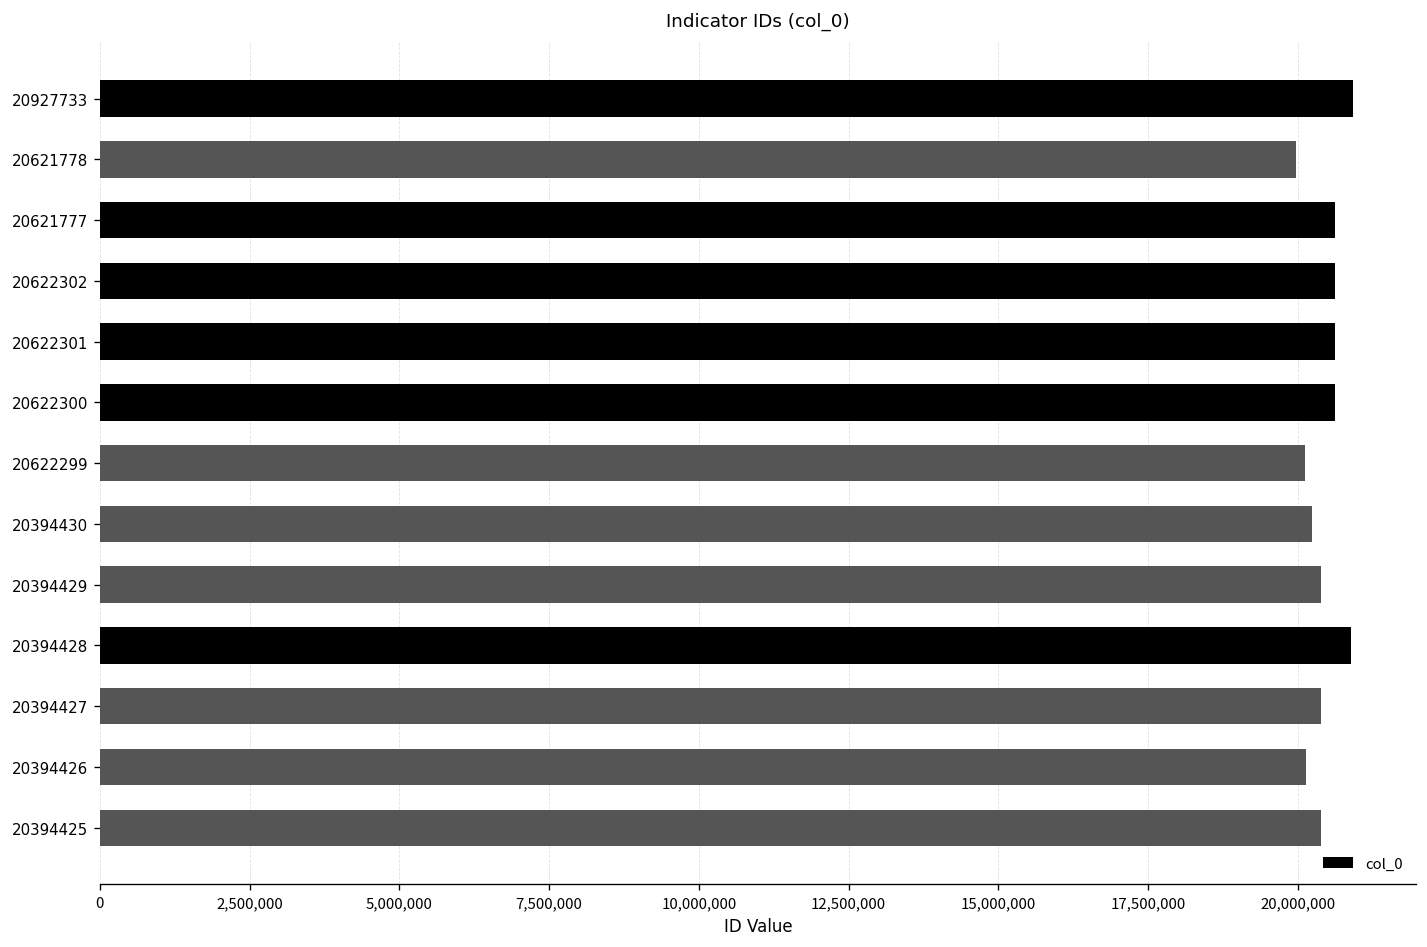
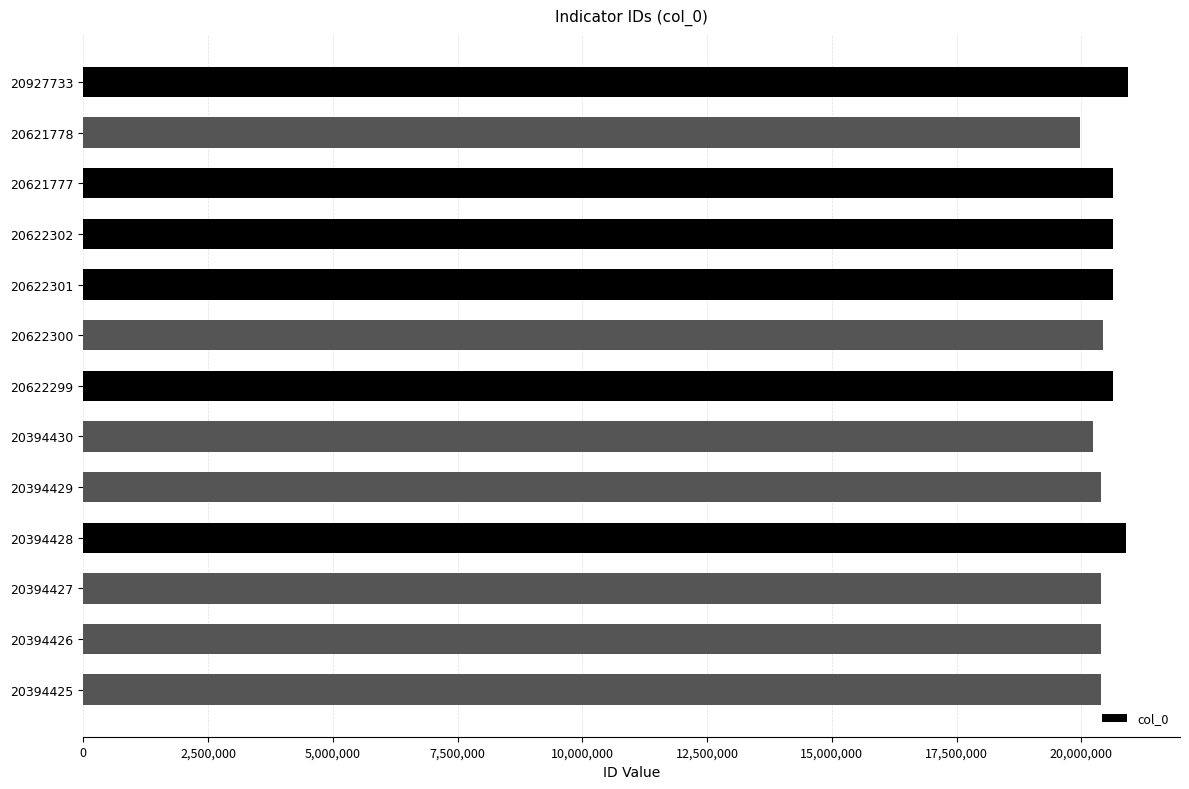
20622300: 20,600,000 -> 20,400,000
20622299: 20,100,000 -> 20,600,000
20394426: 20,100,000 -> 20,400,000
